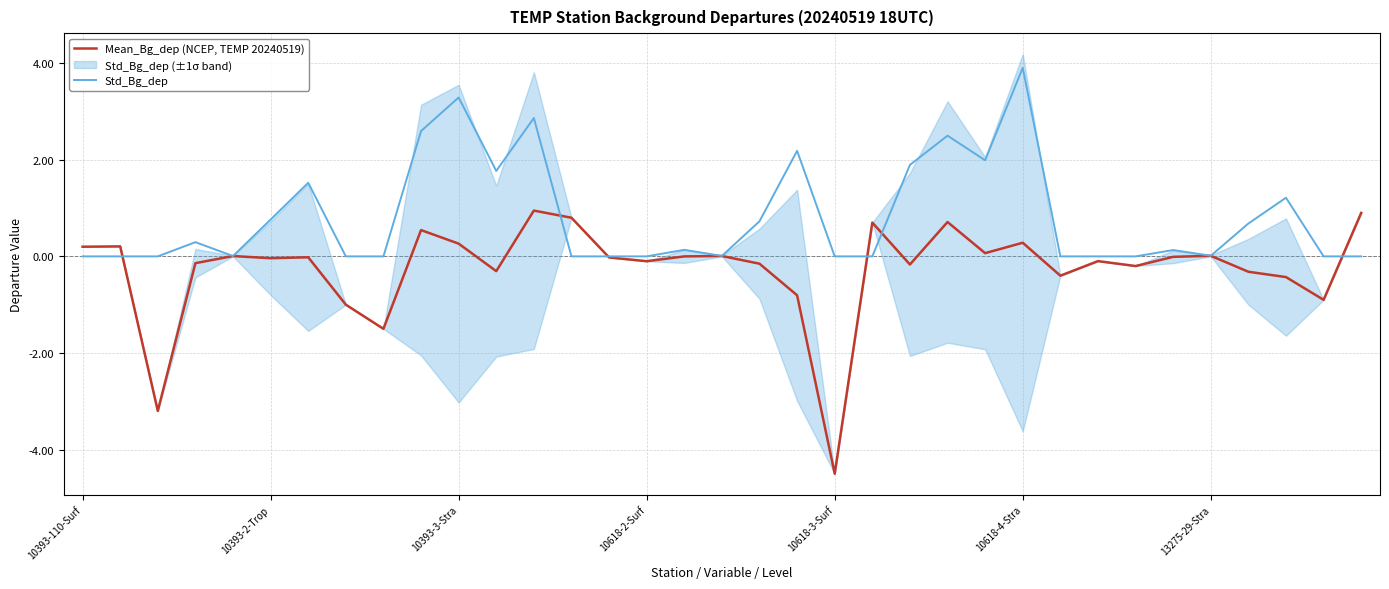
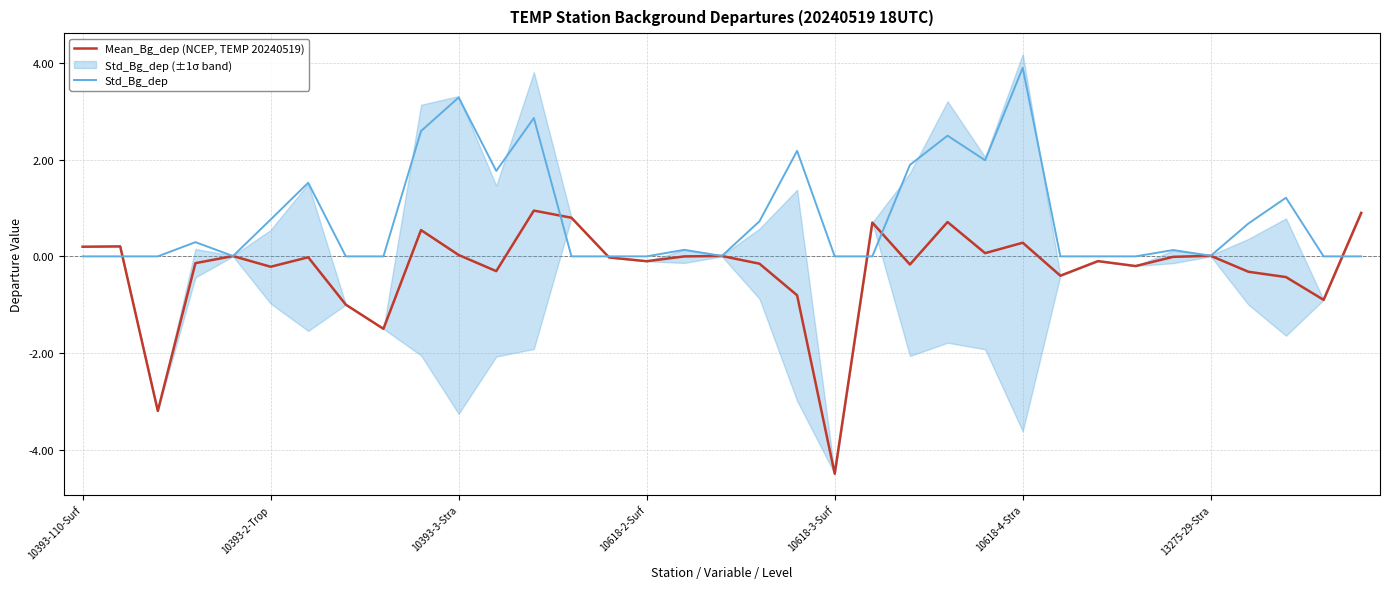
Mean_Bg_dep (NCEP, TEMP 20240519), 10393-2-Trop: 0.0 -> -0.2
Mean_Bg_dep (NCEP, TEMP 20240519), 10393-3-Stra: 0.3 -> 0.0
